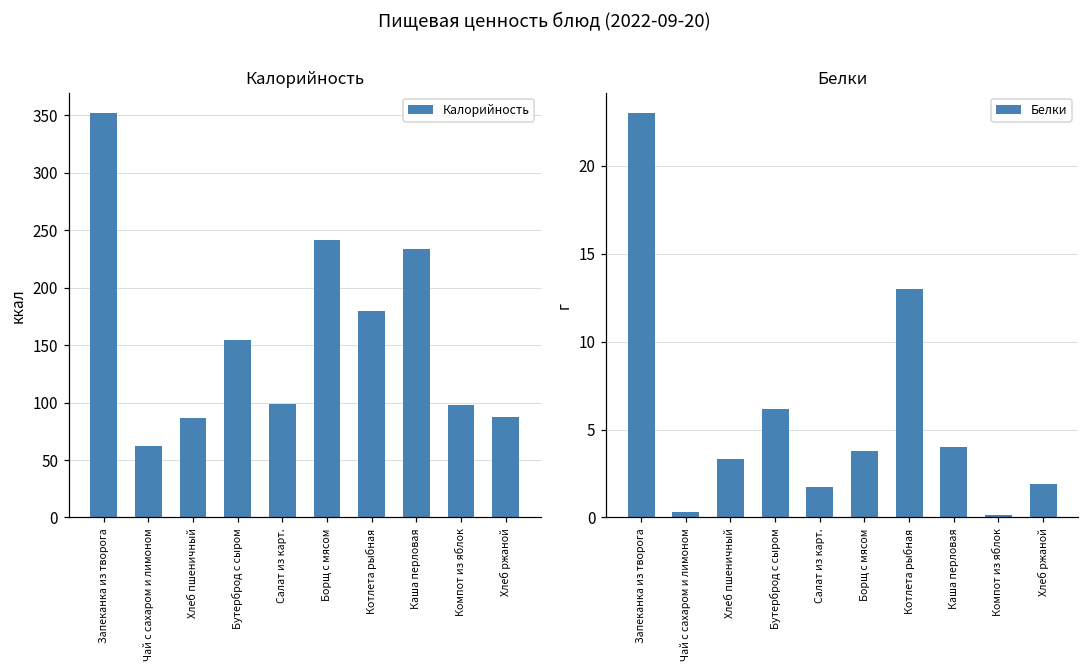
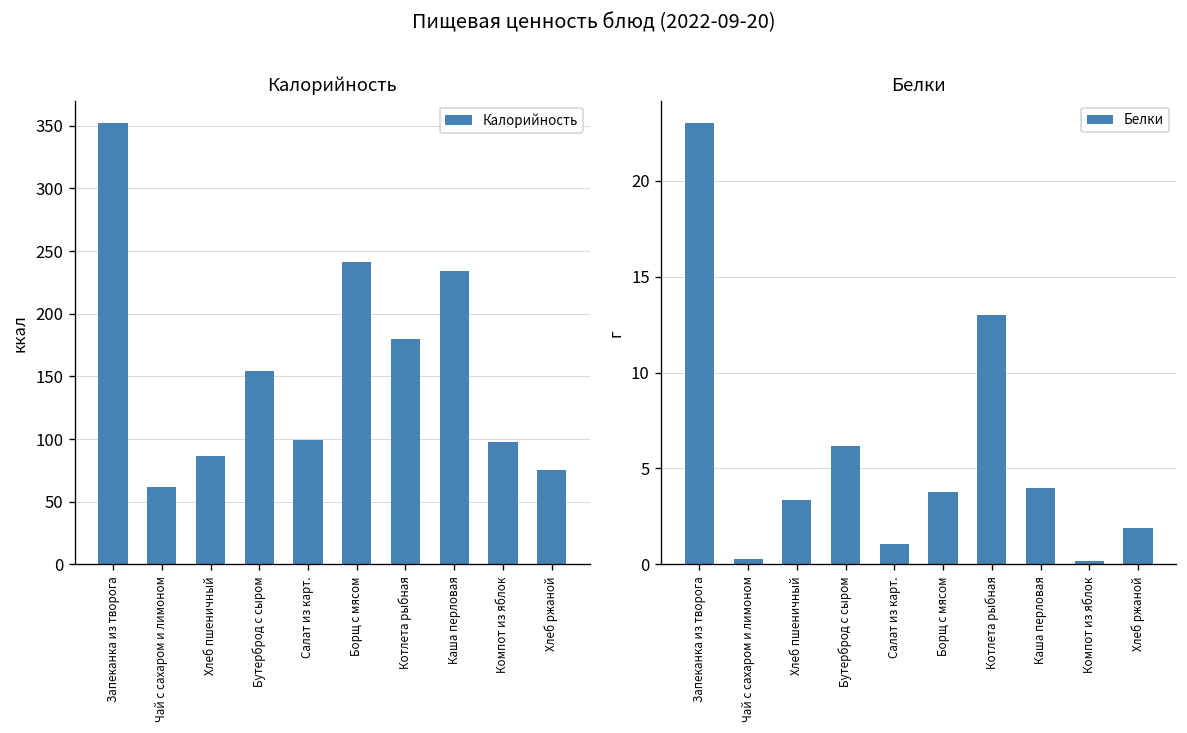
Калорийность, Хлеб ржаной: 87 -> 75
Белки, Салат из карт.: 1.7 -> 1.0
